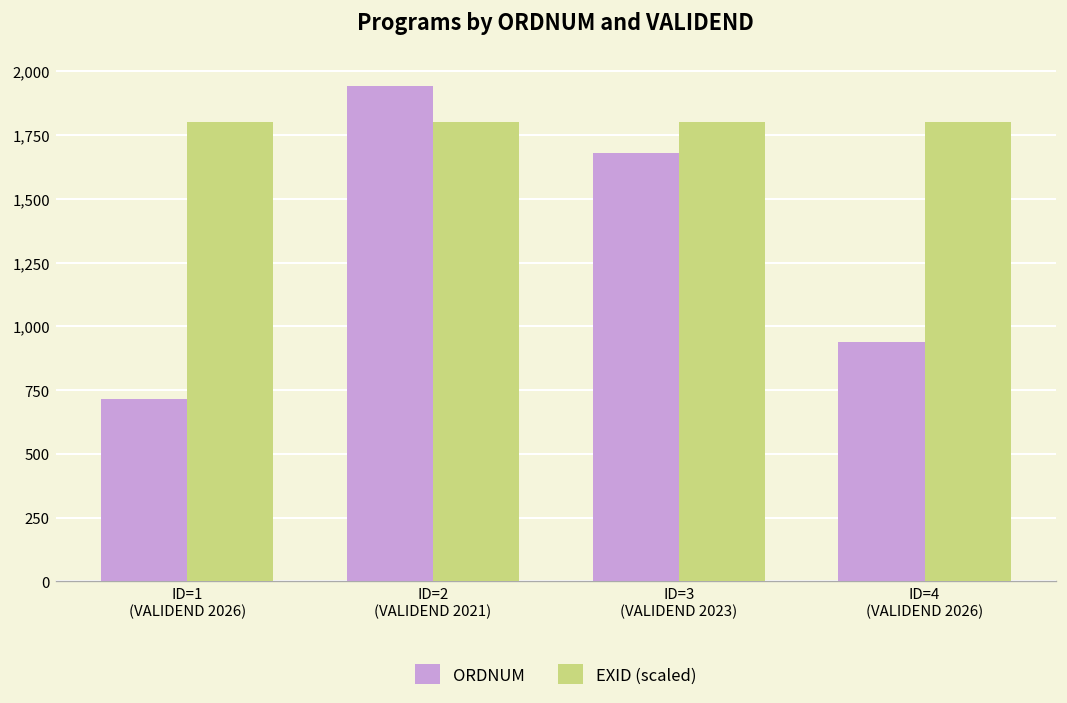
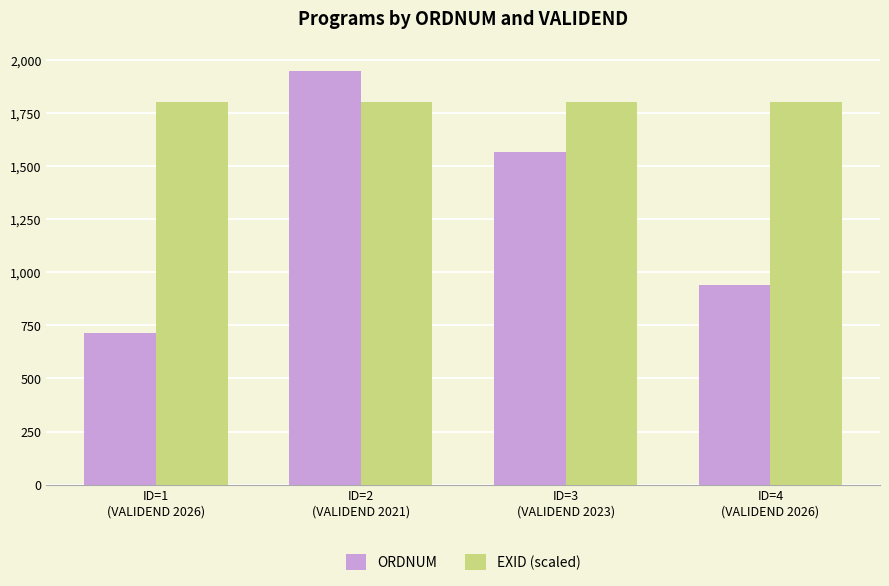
ORDNUM, ID=3 (VALIDEND 2023): 1,680 -> 1,570
